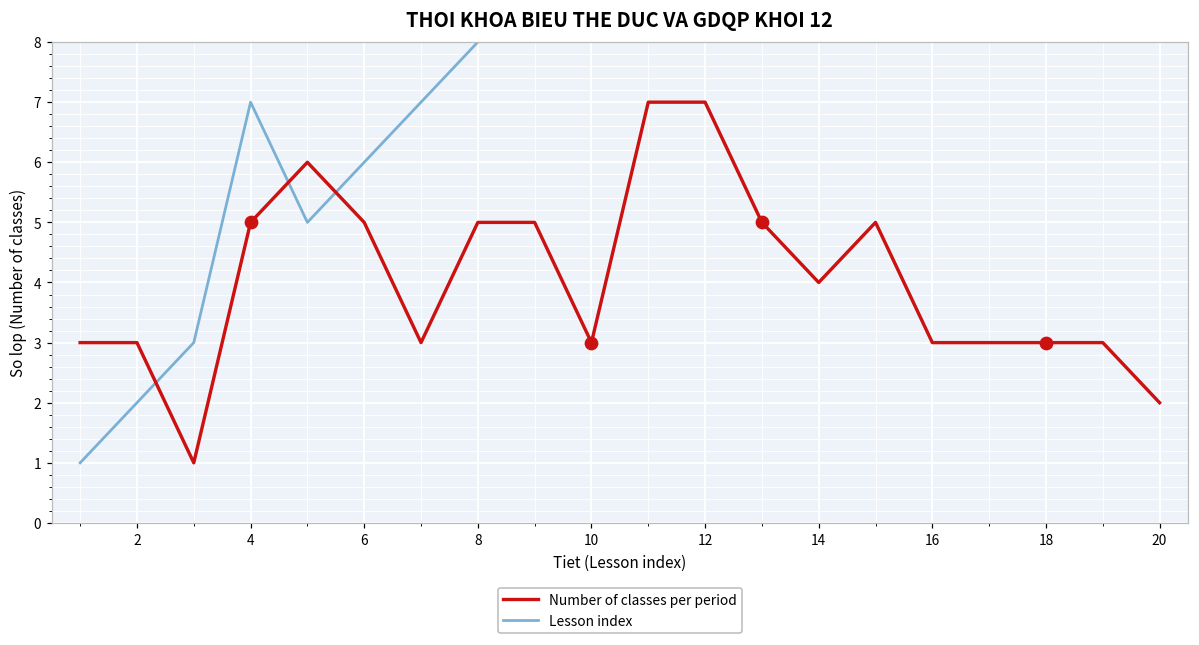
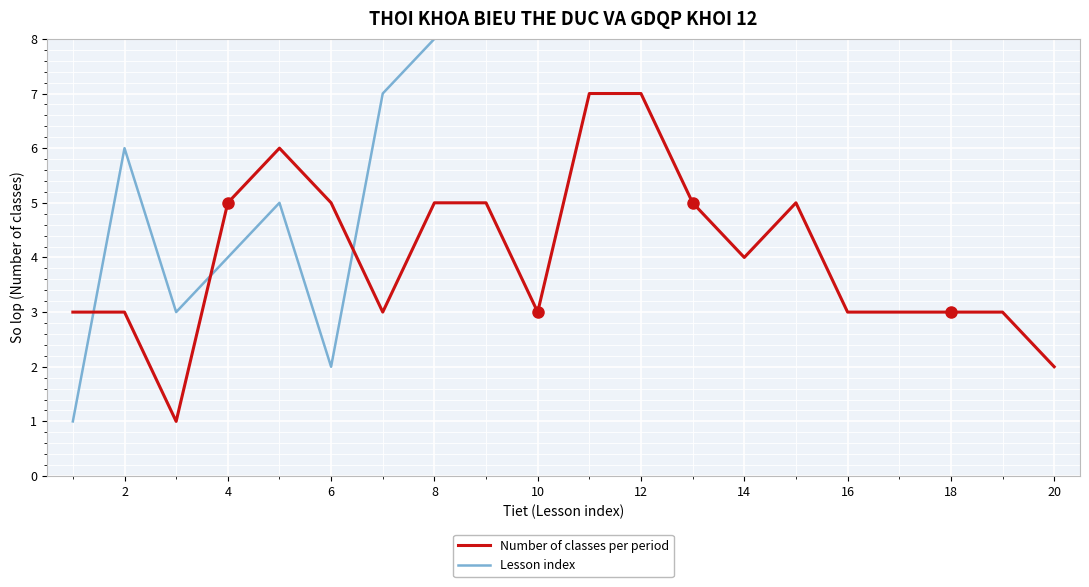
Lesson index, 2: 2 -> 6
Lesson index, 4: 7 -> 4
Lesson index, 6: 6 -> 2
